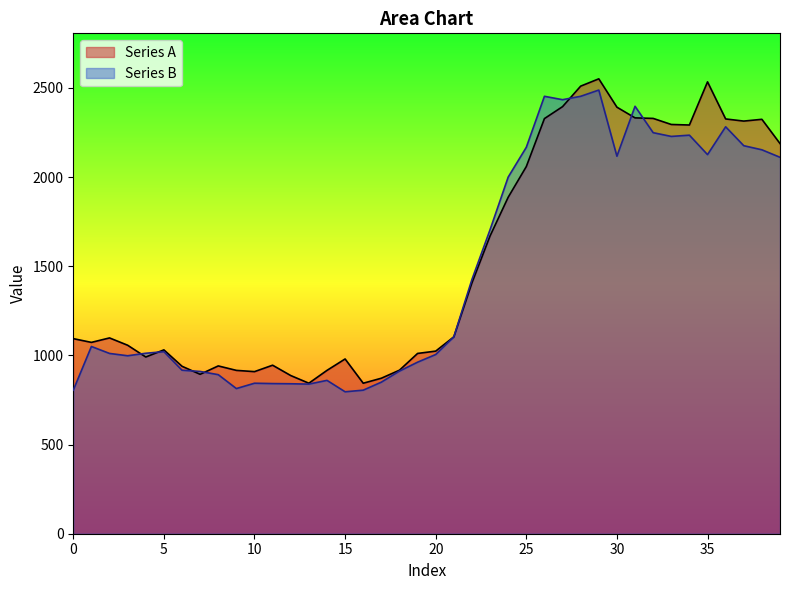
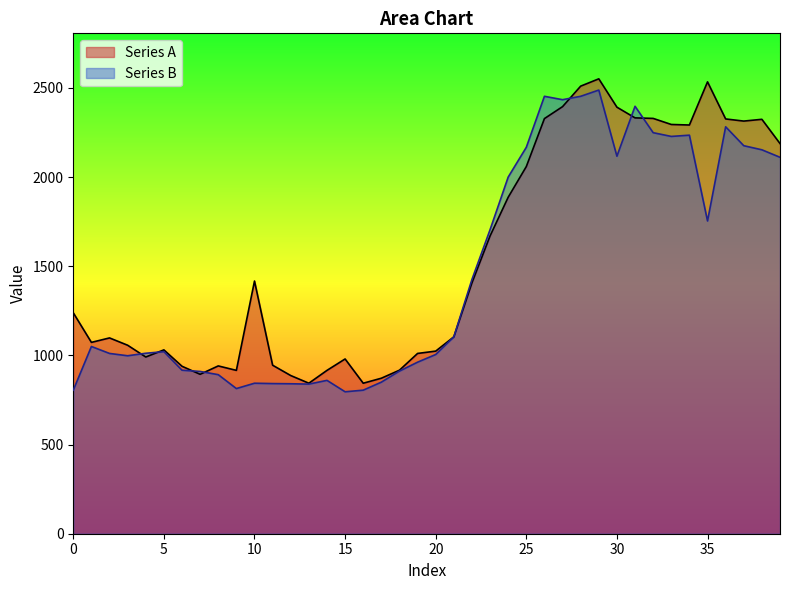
Series A, 0: 1090 -> 1240
Series A, 10: 910 -> 1420
Series B, 35: 2130 -> 1750
